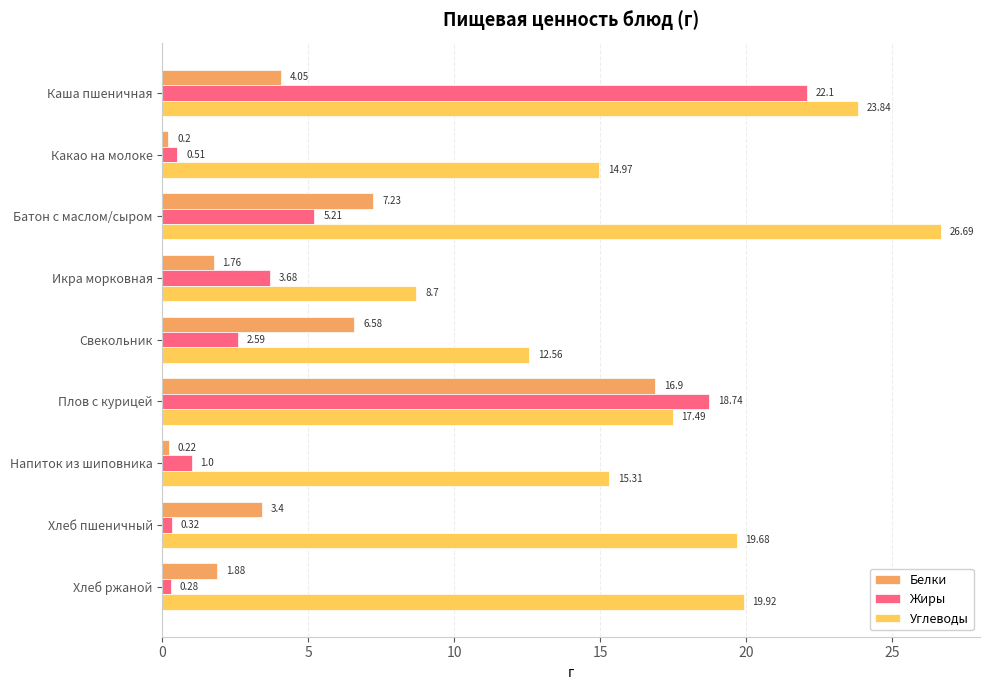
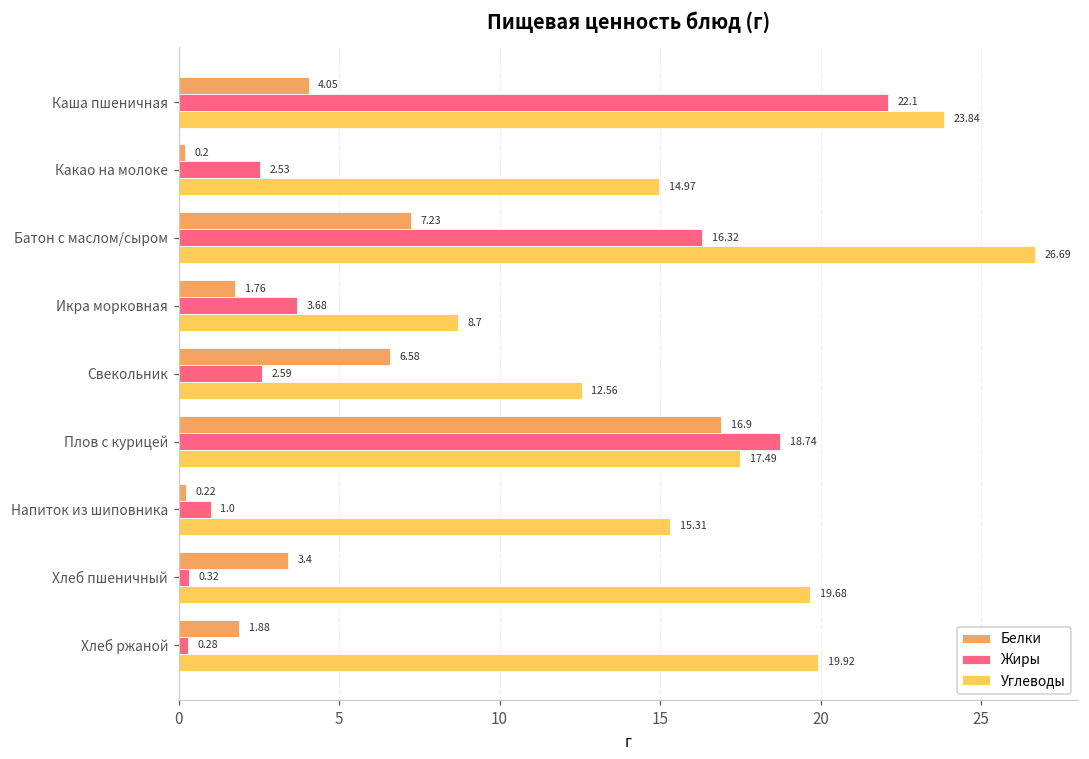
Жиры, Какао на молоке: 0.51 -> 2.53
Жиры, Батон с маслом/сыром: 5.21 -> 16.32
